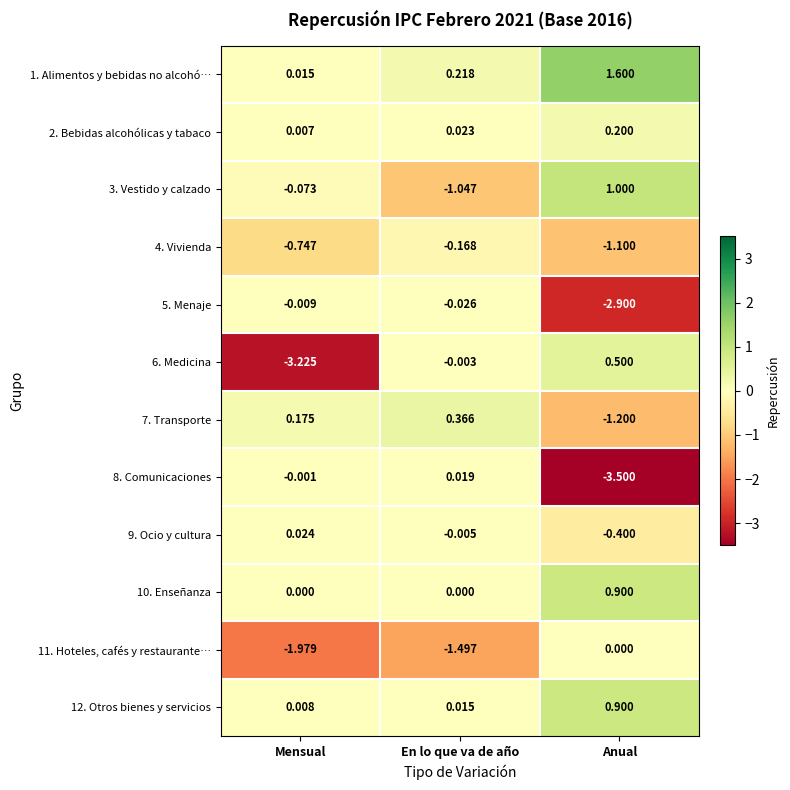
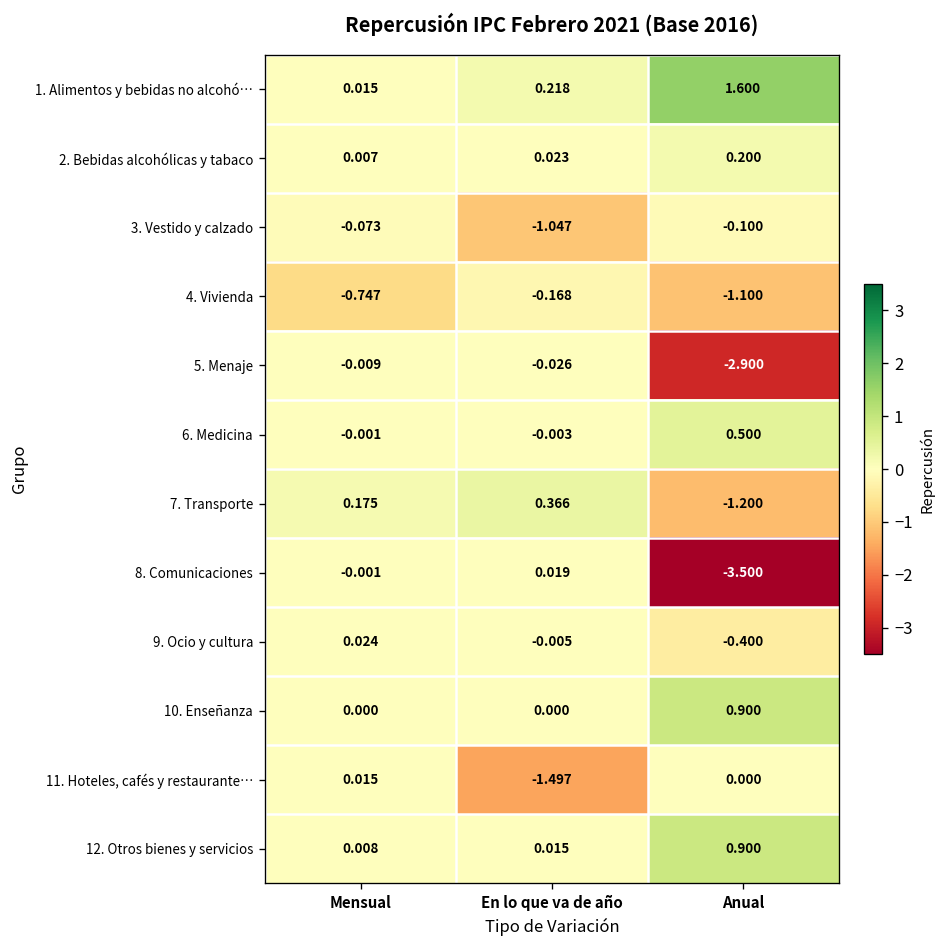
3. Vestido y calzado, Anual: 1.000 -> -0.100
6. Medicina, Mensual: -3.225 -> -0.001
11. Hoteles, cafés y restaurante…, Mensual: -1.979 -> 0.015
